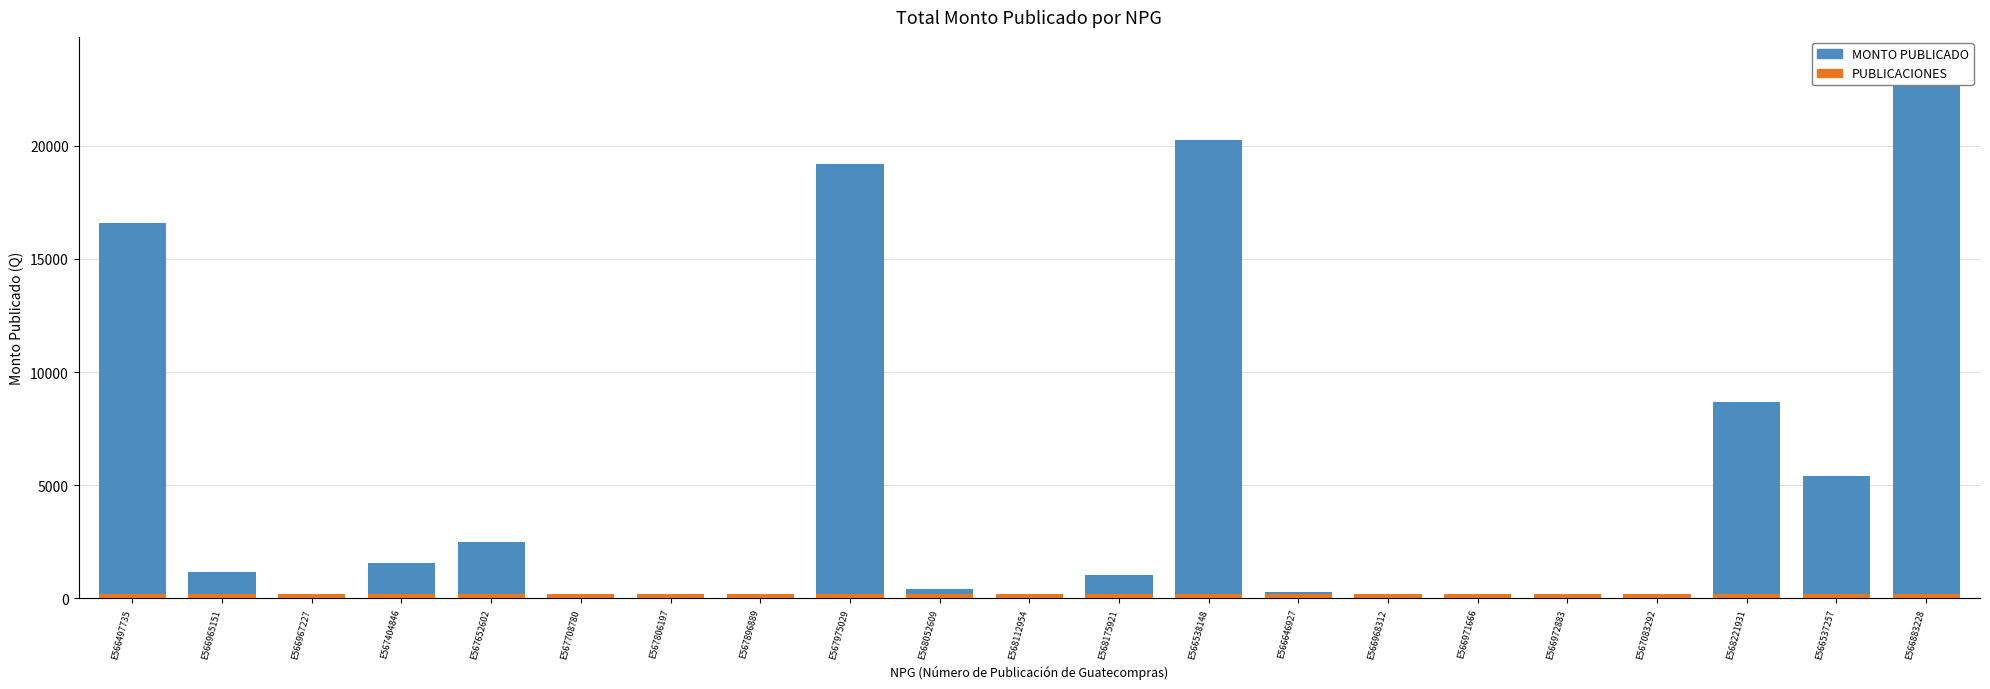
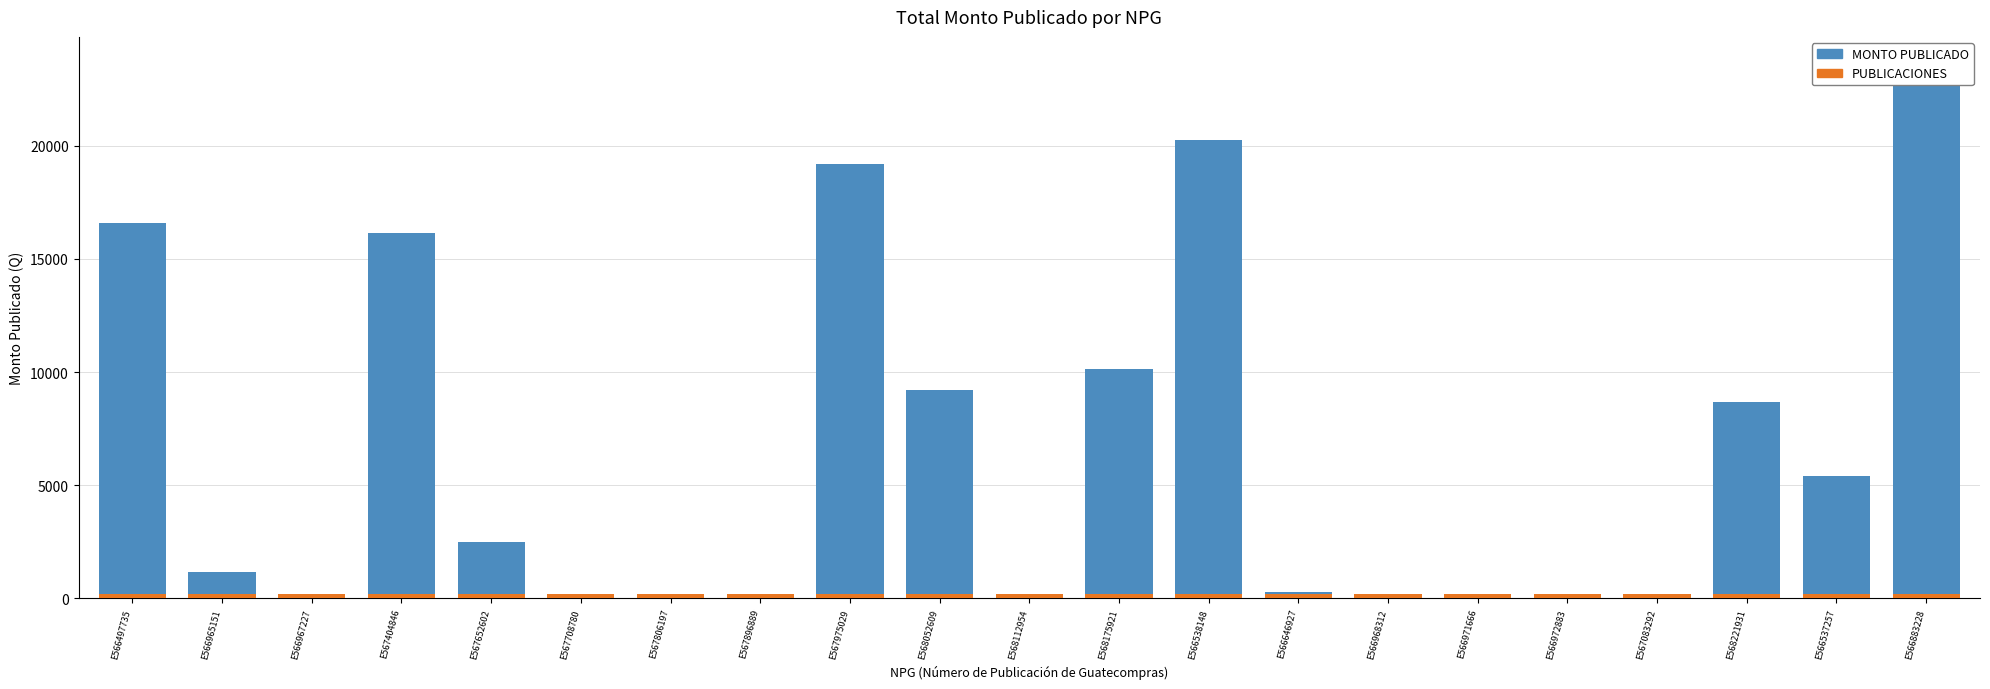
MONTO PUBLICADO, E567404846: 1600 -> 16100
MONTO PUBLICADO, E568052609: 400 -> 9200
MONTO PUBLICADO, E568175921: 1000 -> 10100
